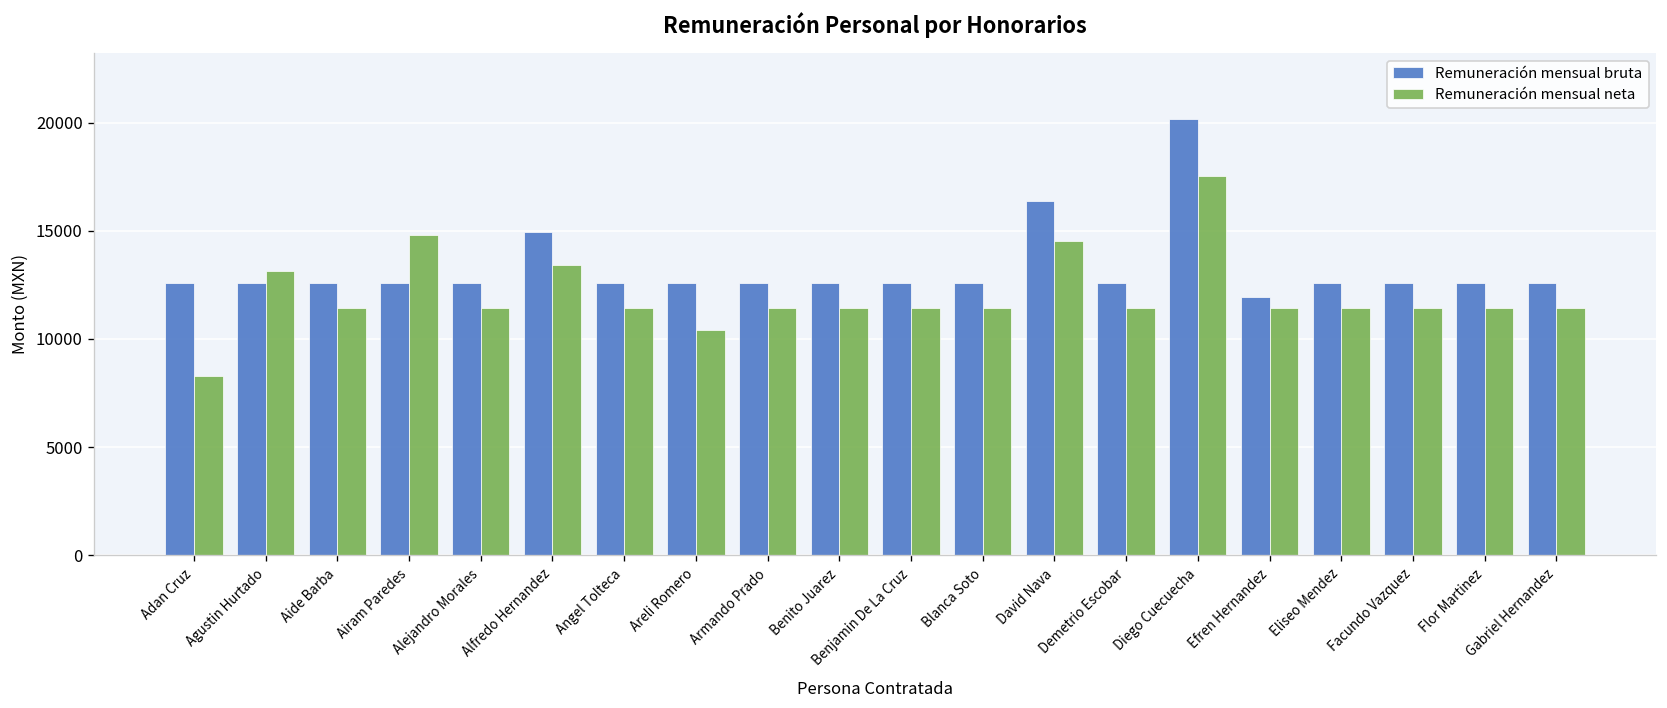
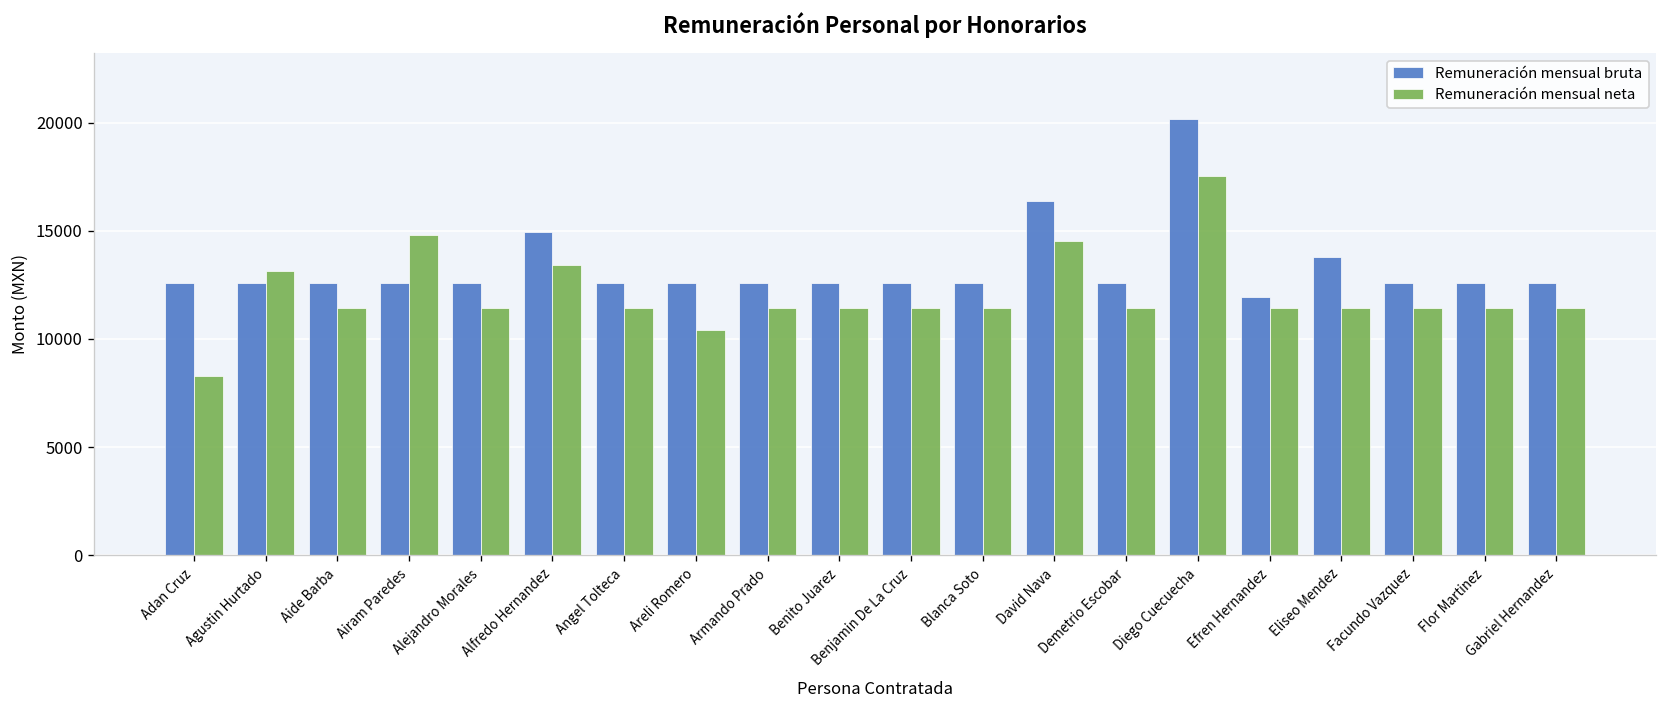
Remuneración mensual bruta, Eliseo Mendez: 12600 -> 13800
